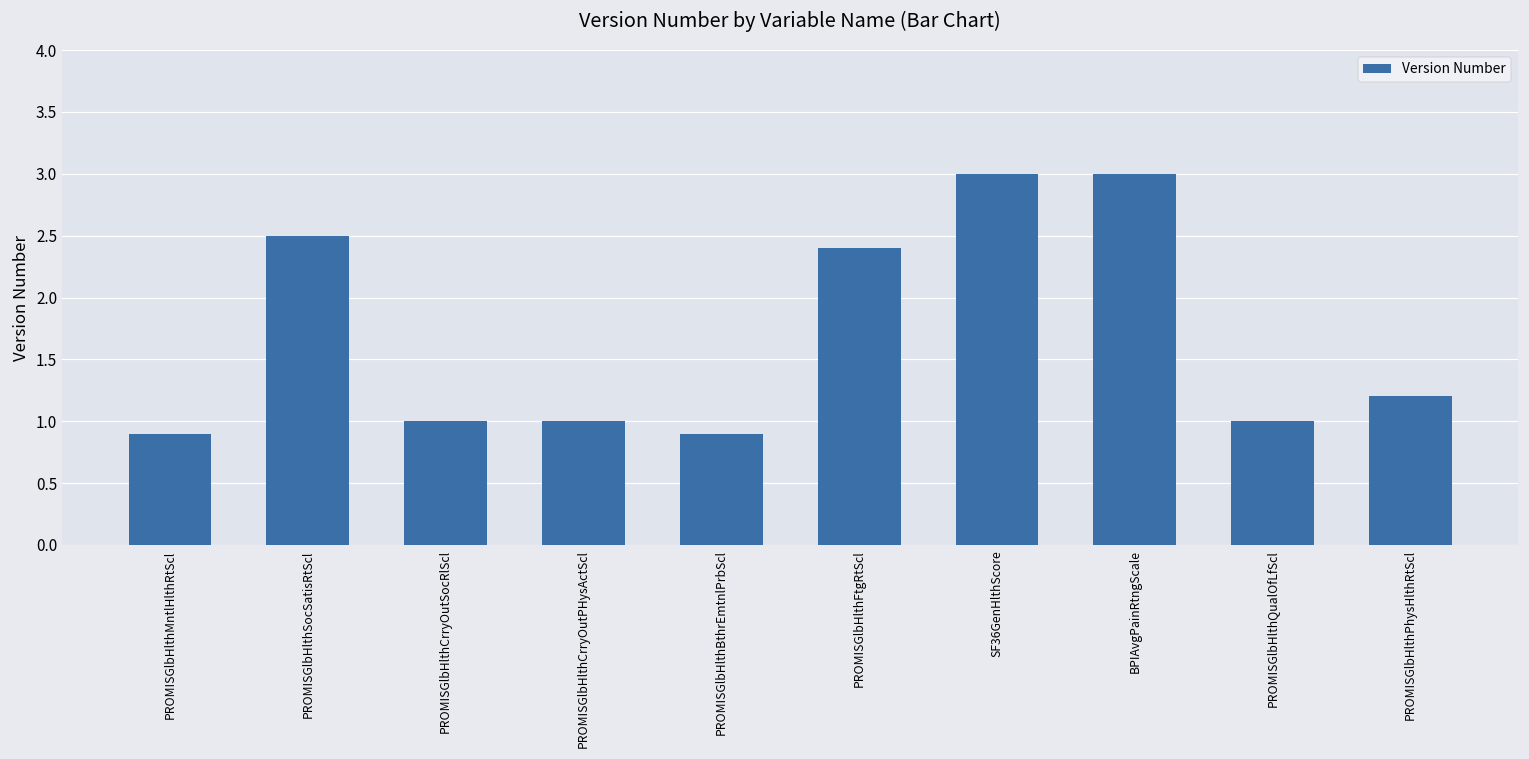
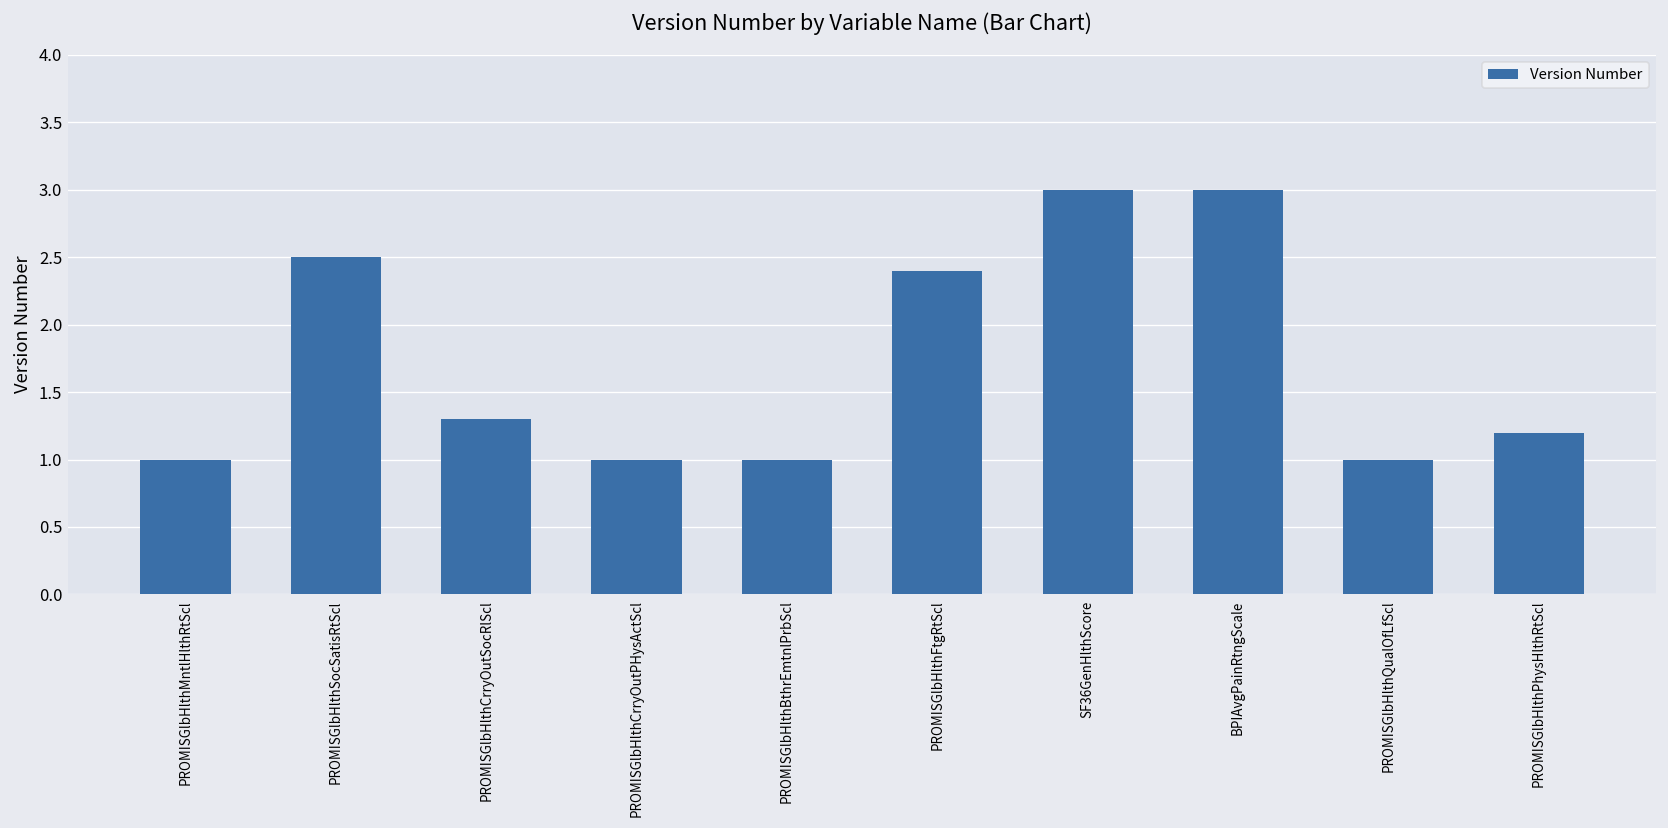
PROMISGlbHlthMntlHlthRtScl: 0.9 -> 1.0
PROMISGlbHlthCrryOutSocRlScl: 1.0 -> 1.3
PROMISGlbHlthBthrEmtnlPrbScl: 0.9 -> 1.0
